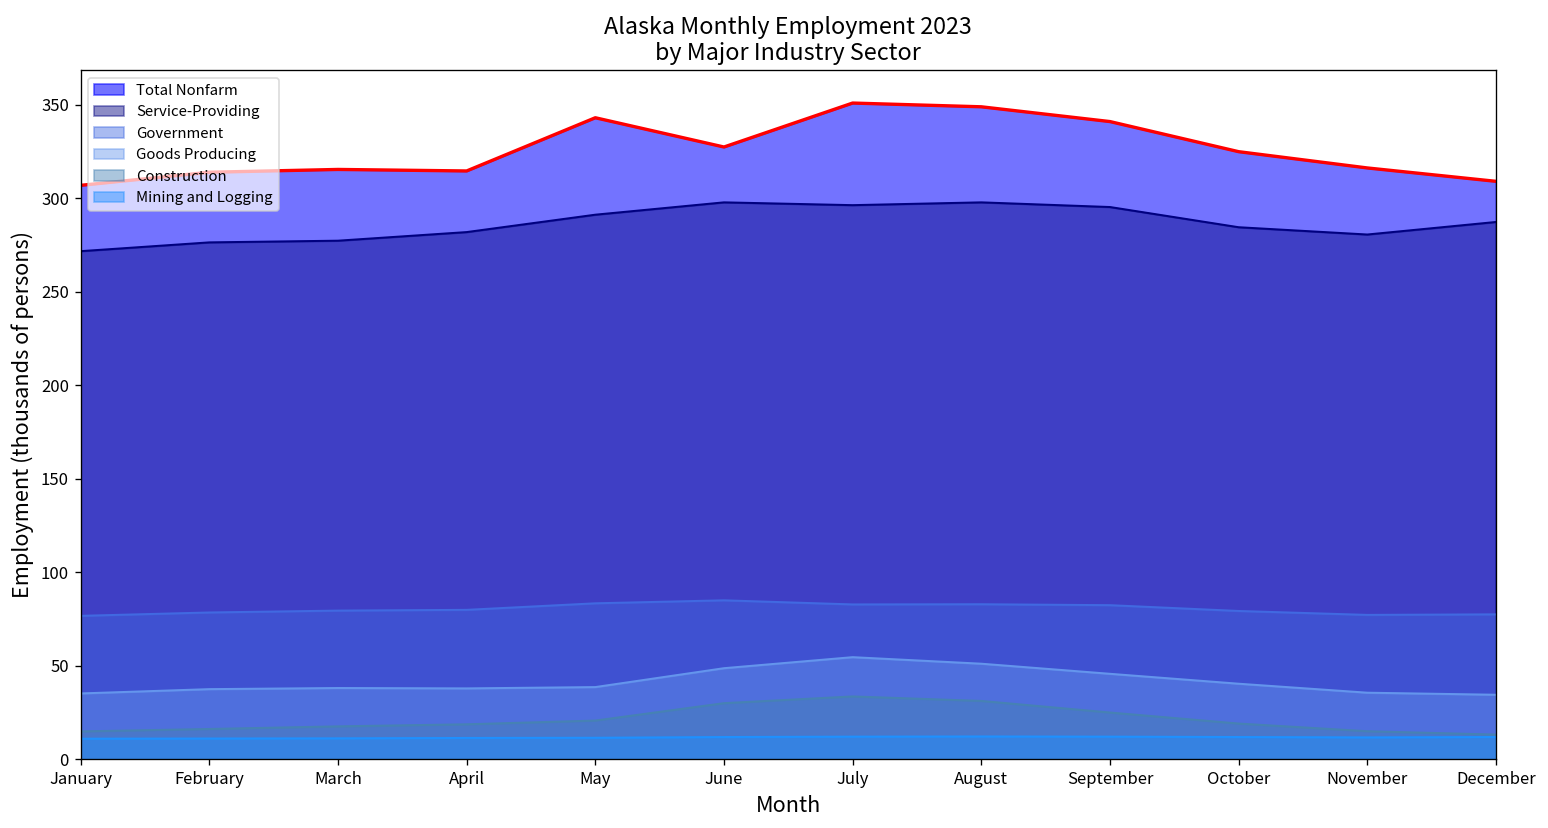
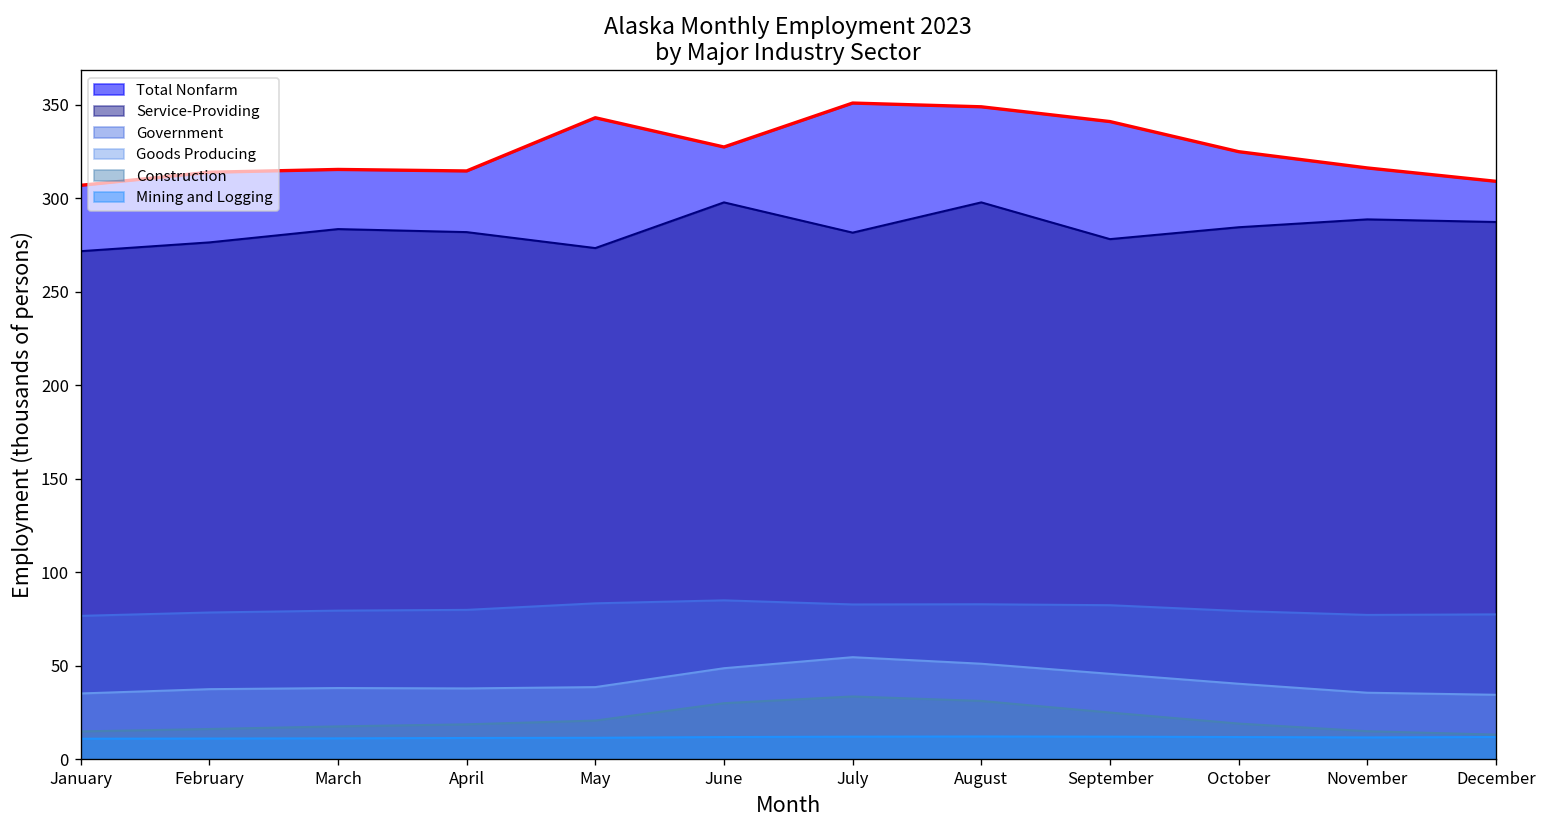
Service-Providing, March: 277 -> 284
Service-Providing, May: 291 -> 273
Service-Providing, July: 296 -> 282
Service-Providing, September: 295 -> 278
Service-Providing, November: 281 -> 289
